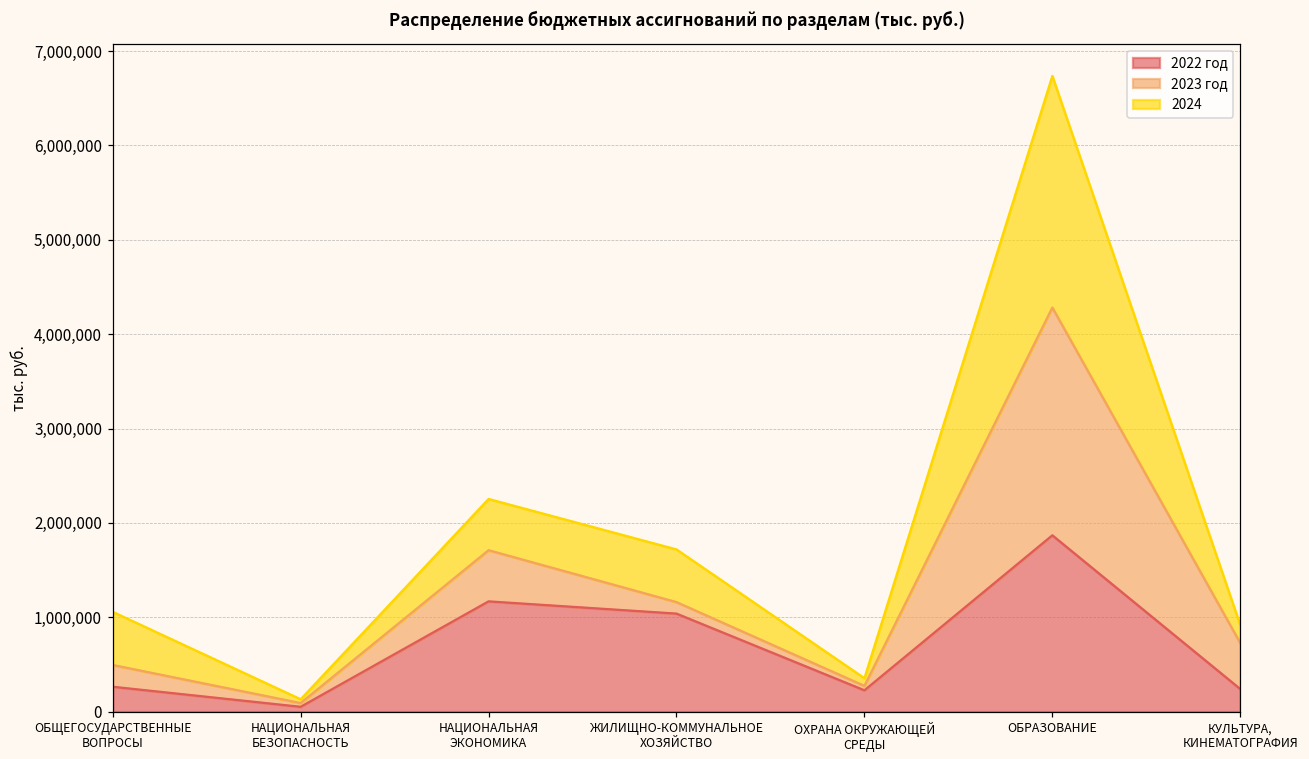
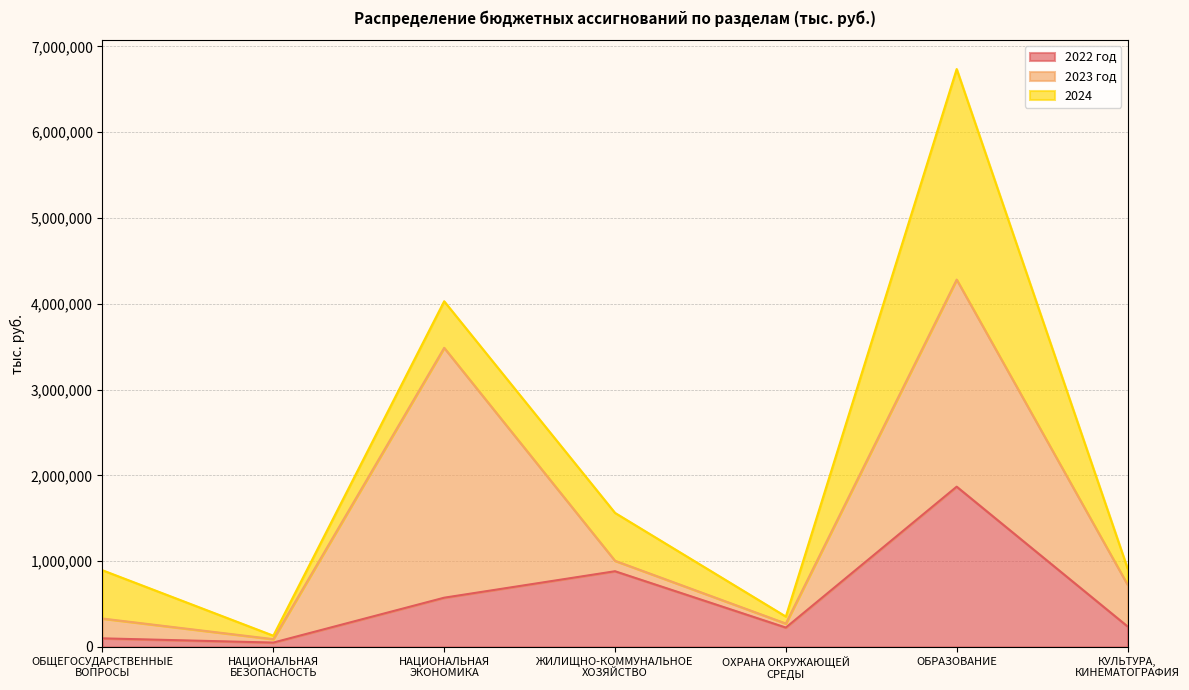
2022 год, ОБЩЕГОСУДАРСТВЕННЫЕ ВОПРОСЫ: 300,000 -> 100,000
2022 год, НАЦИОНАЛЬНАЯ ЭКОНОМИКА: 1,200,000 -> 600,000
2023 год, НАЦИОНАЛЬНАЯ ЭКОНОМИКА: 500,000 -> 2,900,000
2022 год, ЖИЛИЩНО-КОММУНАЛЬНОЕ ХОЗЯЙСТВО: 1,000,000 -> 900,000
